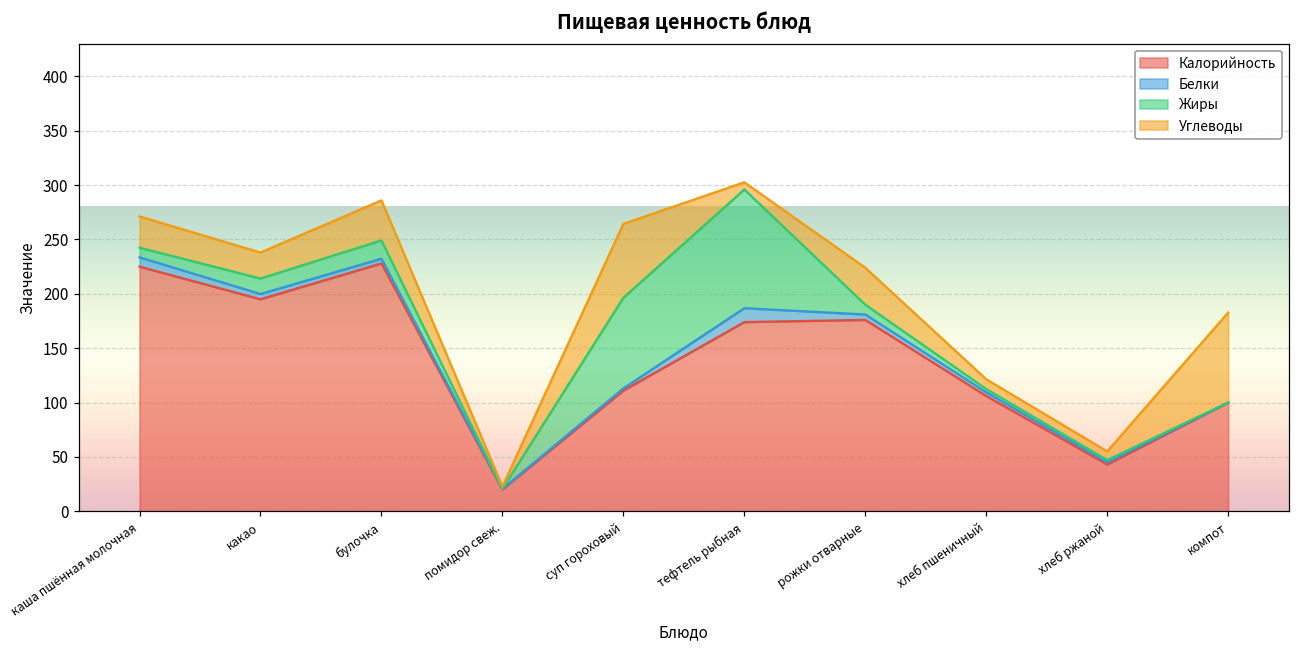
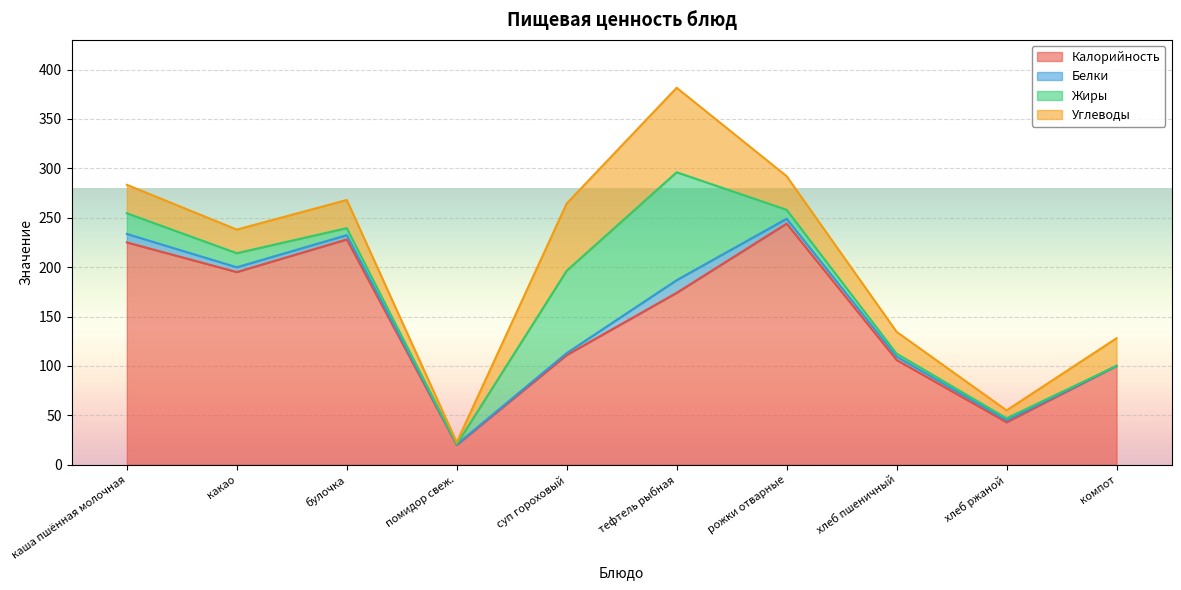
Жиры, каша пшённая молочная: 10 -> 20
Жиры, булочка: 20 -> 10
Углеводы, булочка: 40 -> 30
Углеводы, тефтель рыбная: 10 -> 90
Калорийность, рожки отварные: 180 -> 240
Углеводы, хлеб пшеничный: 10 -> 20
Углеводы, компот: 80 -> 30
